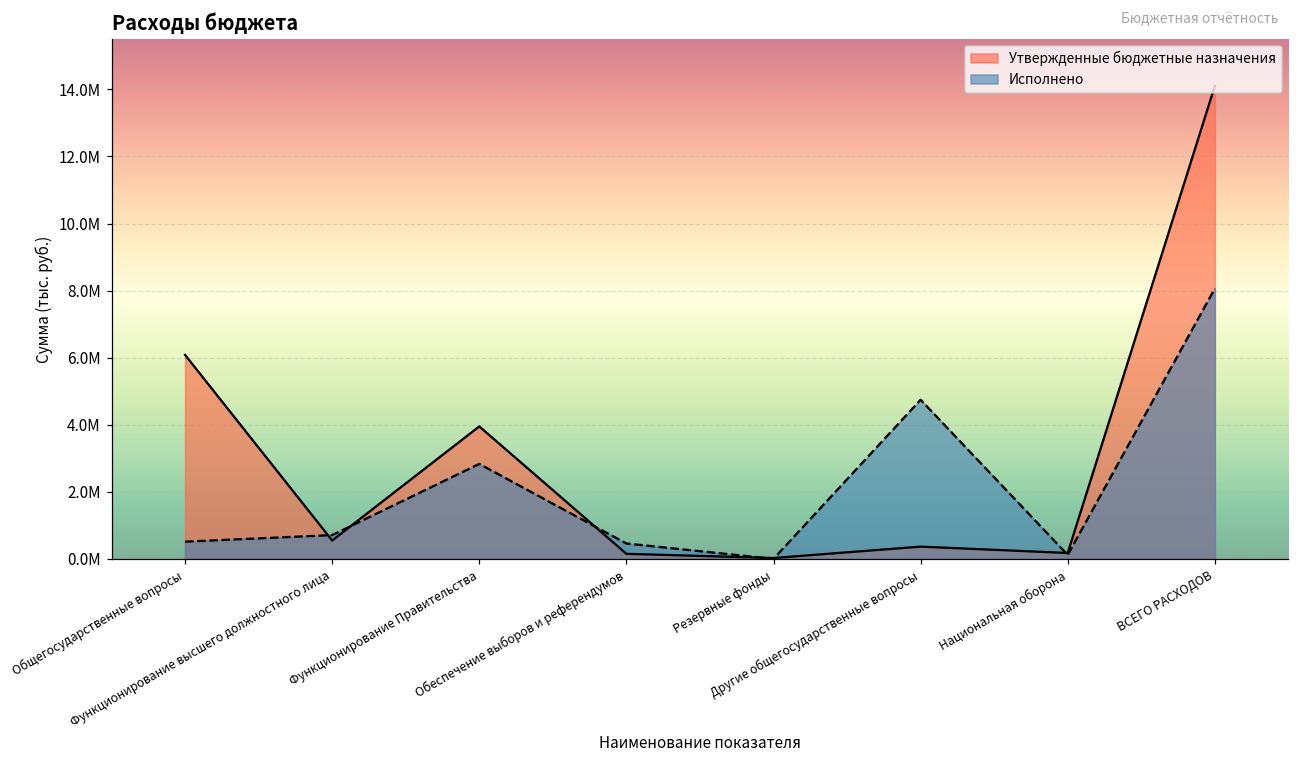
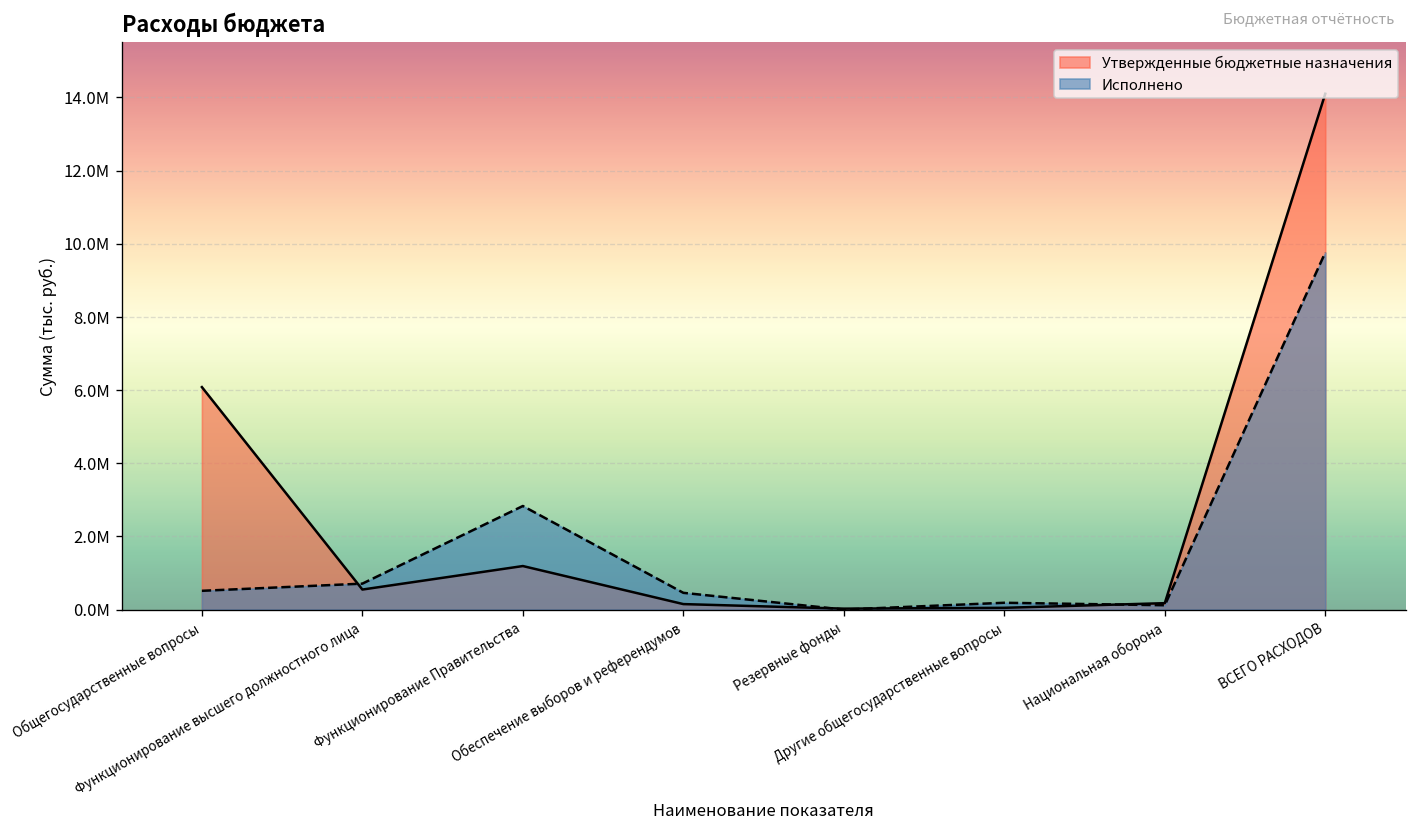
Утвержденные бюджетные назначения, Функционирование Правительства: 3900000 -> 1200000
Утвержденные бюджетные назначения, Другие общегосударственные вопросы: 400000 -> 0
Исполнено, Другие общегосударственные вопросы: 4700000 -> 200000
Исполнено, ВСЕГО РАСХОДОВ: 8100000 -> 9800000
